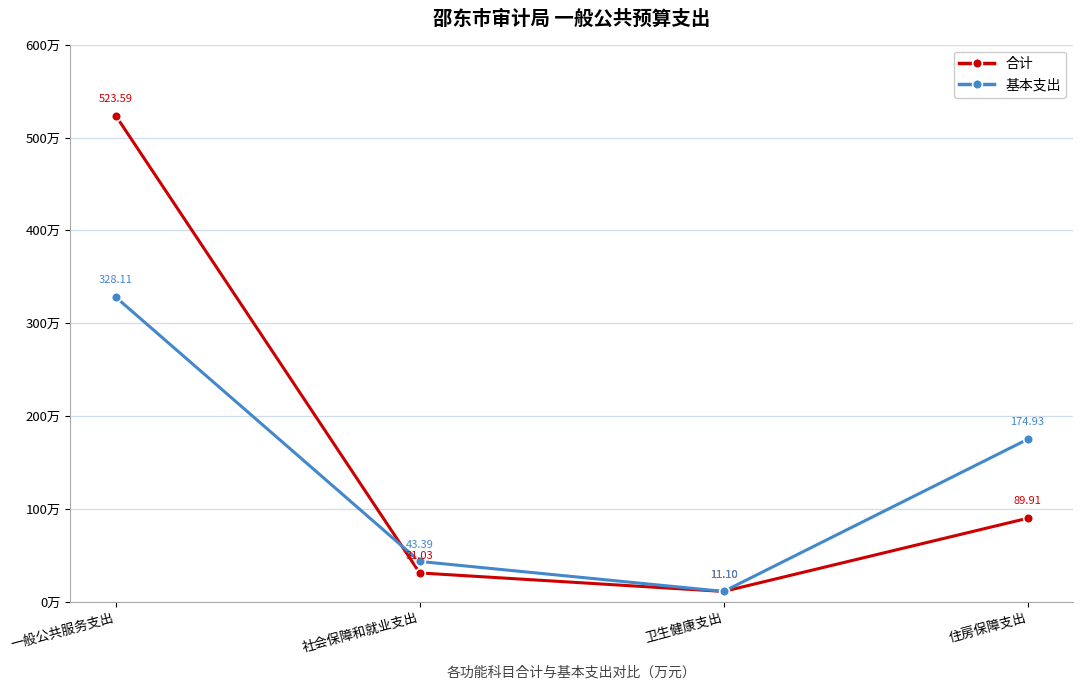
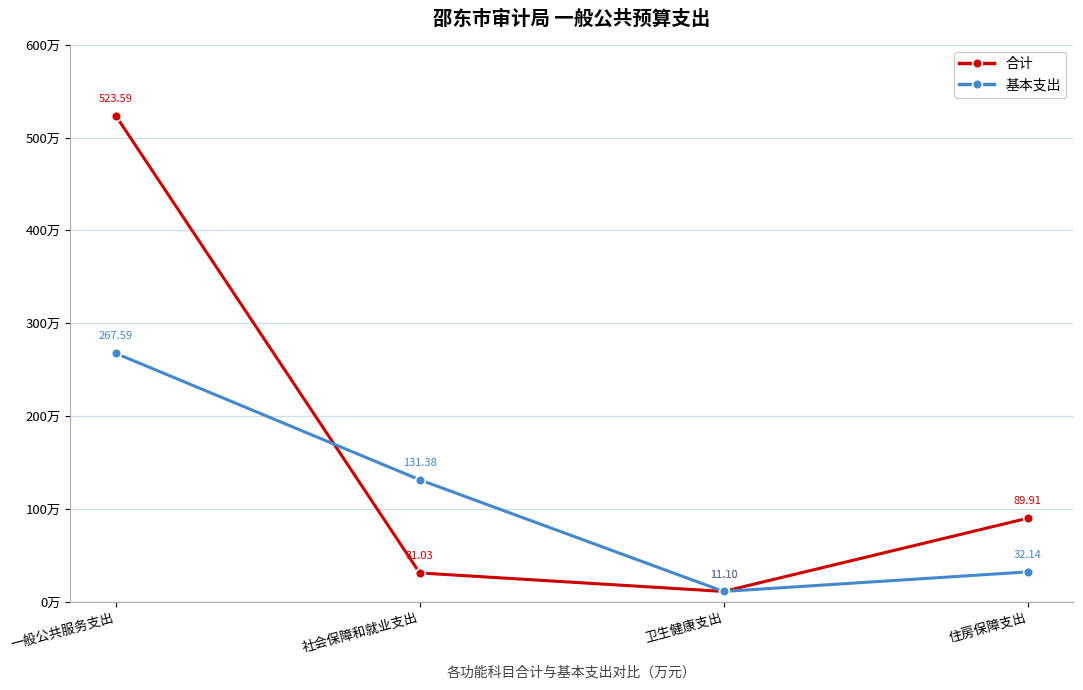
基本支出, 一般公共服务支出: 328.11 -> 267.59
基本支出, 社会保障和就业支出: 43.39 -> 131.38
基本支出, 住房保障支出: 174.93 -> 32.14
